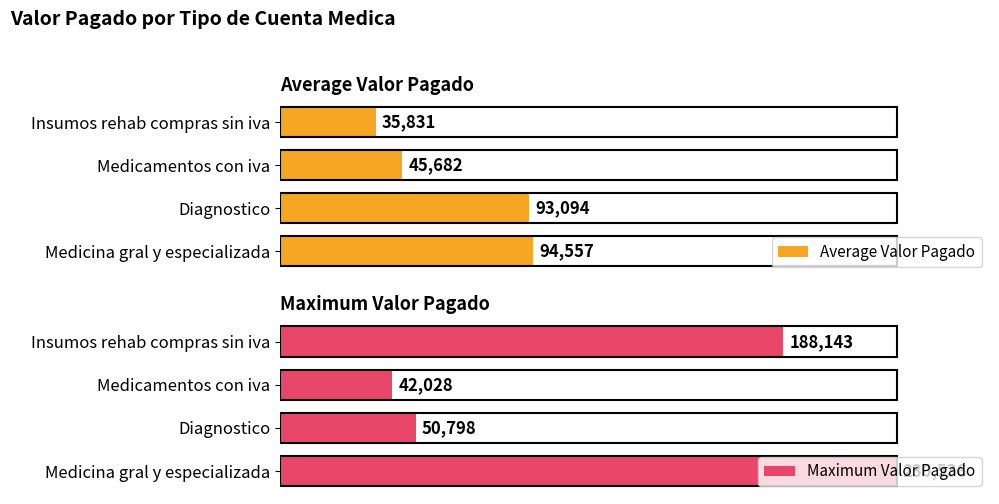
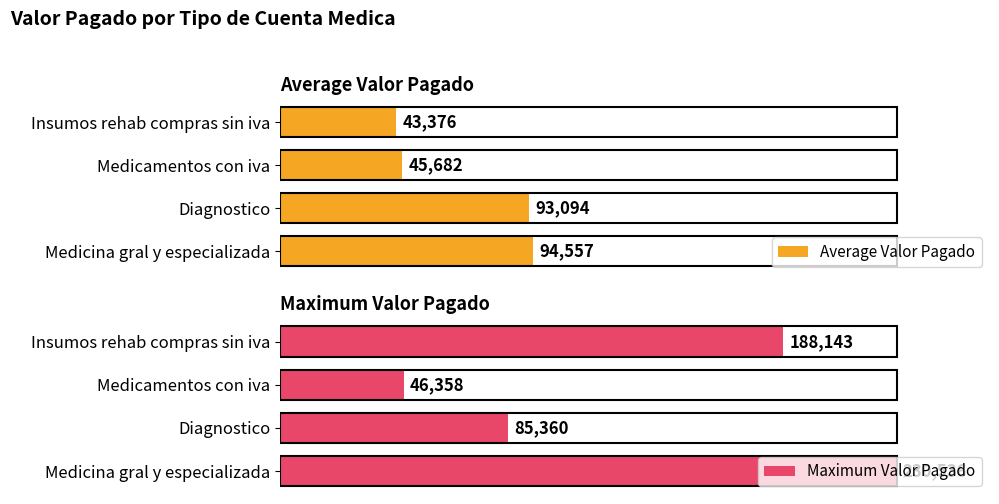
Average Valor Pagado, Insumos rehab compras sin iva: 35,831 -> 43,376
Maximum Valor Pagado, Medicamentos con iva: 42,028 -> 46,358
Maximum Valor Pagado, Diagnostico: 50,798 -> 85,360
